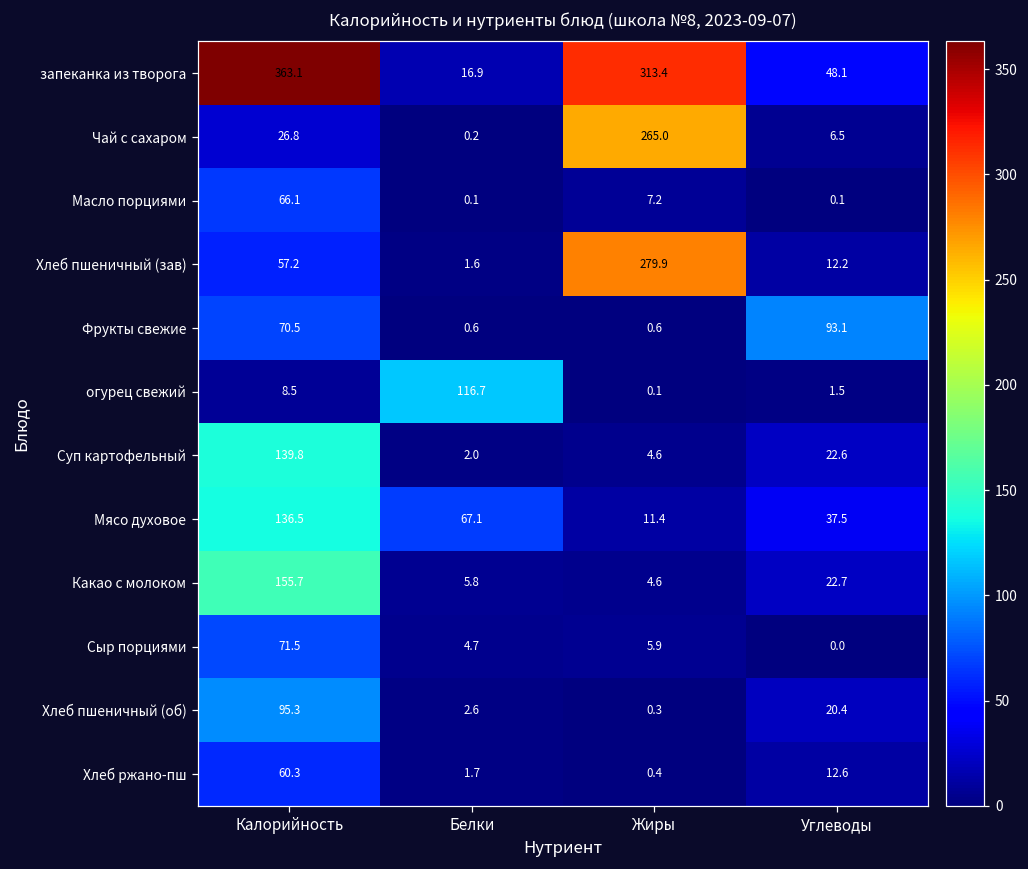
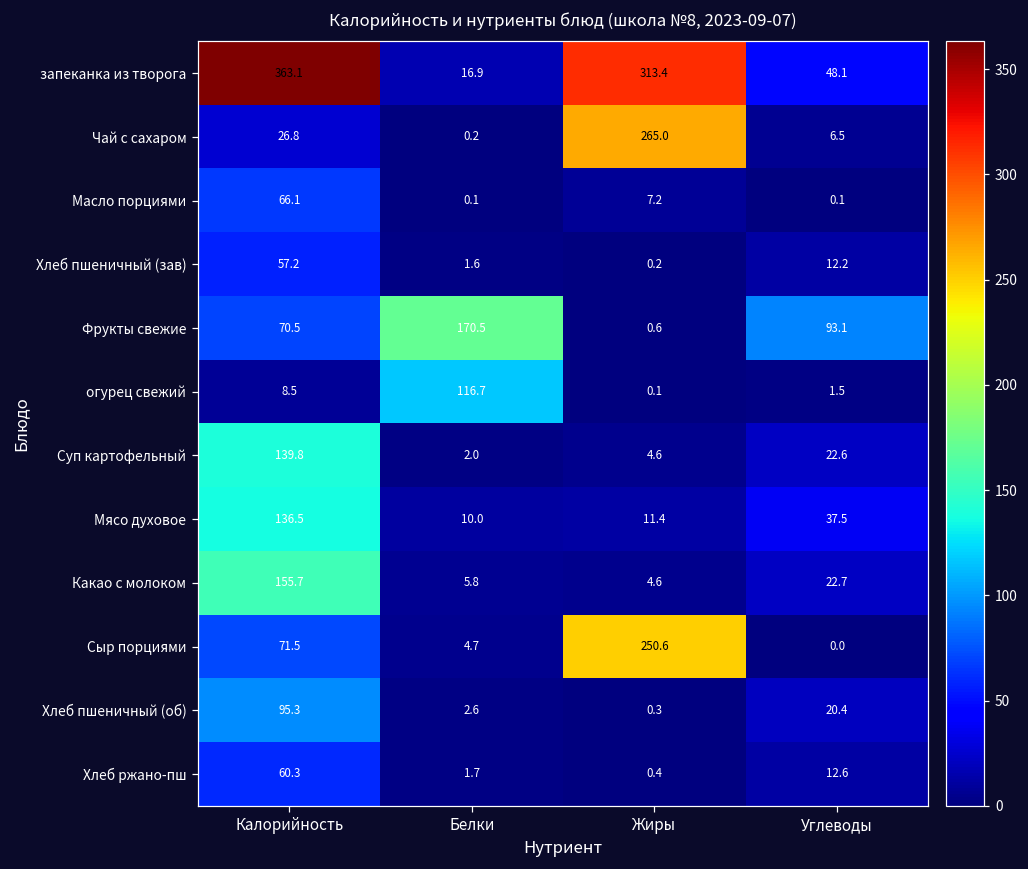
Хлеб пшеничный (зав), Жиры: 279.9 -> 0.2
Фрукты свежие, Белки: 0.6 -> 170.5
Мясо духовое, Белки: 67.1 -> 10.0
Сыр порциями, Жиры: 5.9 -> 250.6
